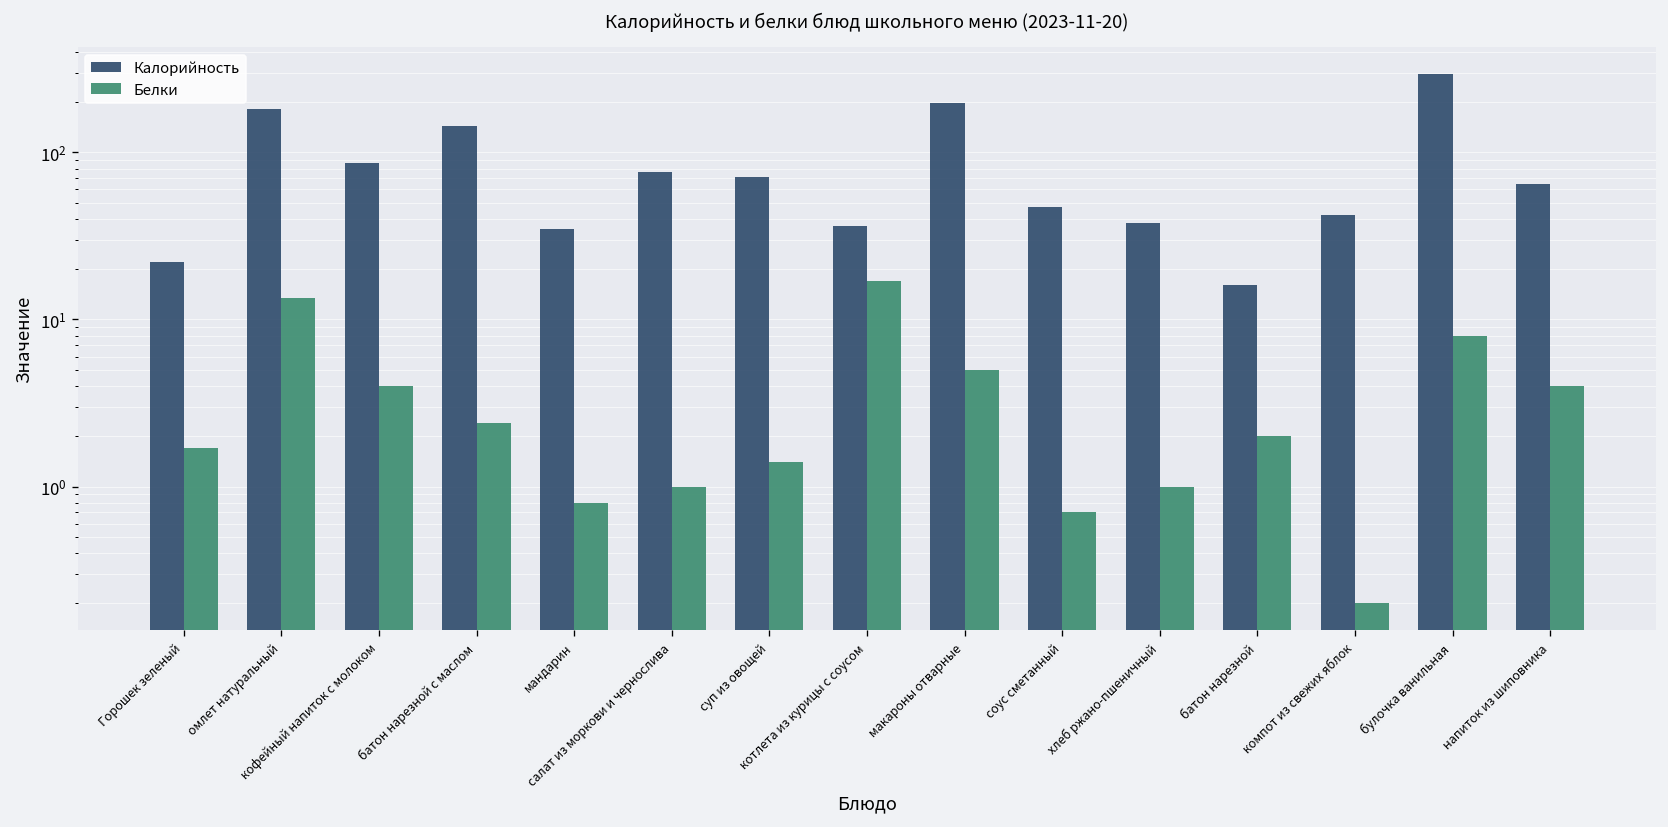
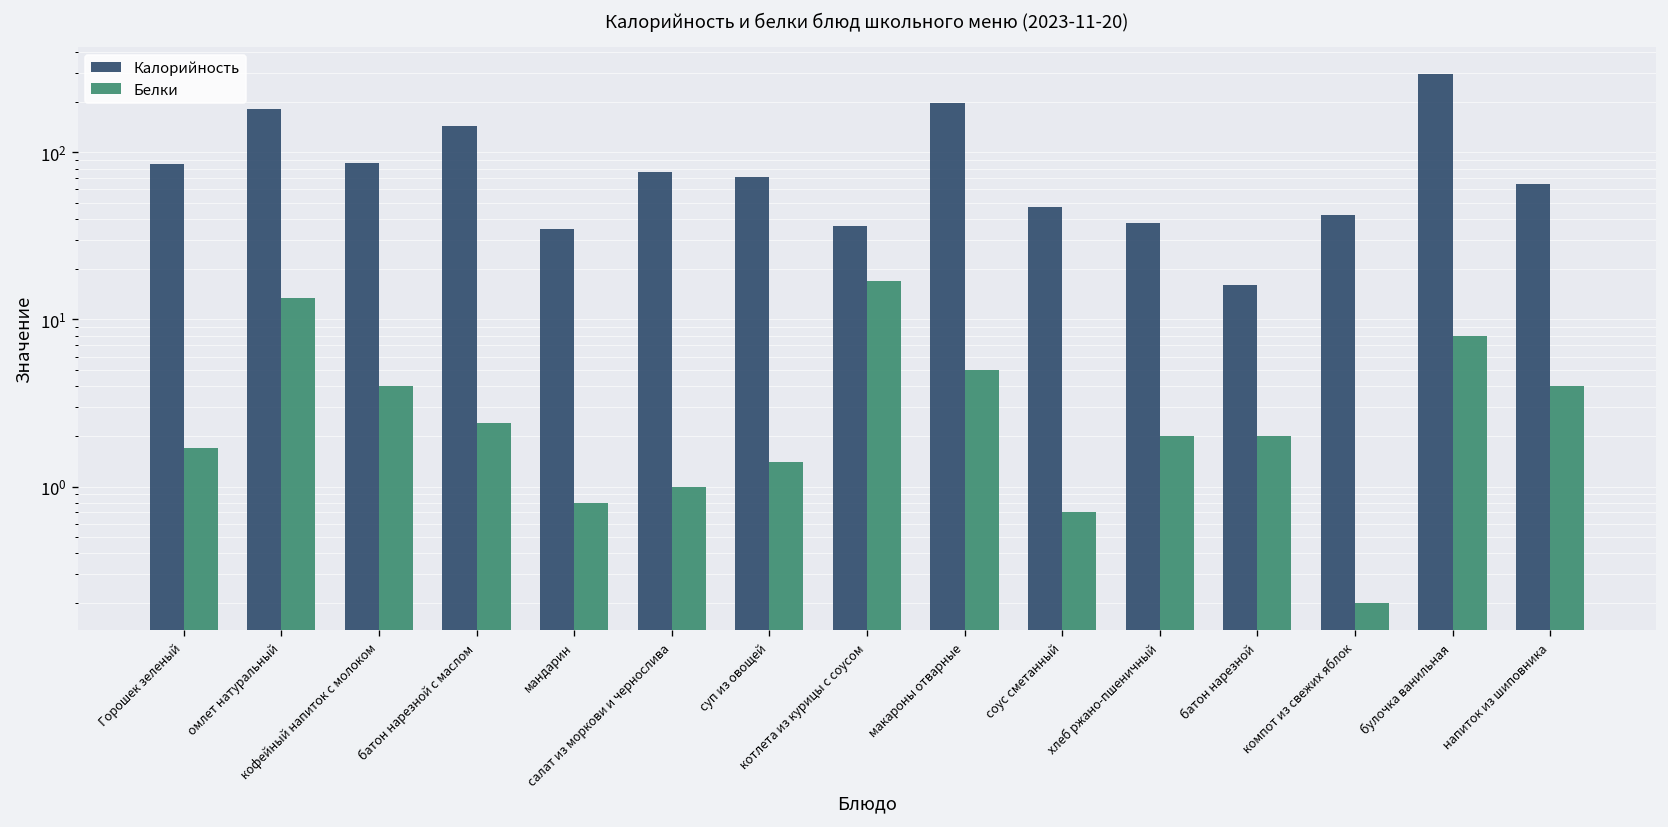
Калорийность, Горошек зеленый: 22 -> 90
Белки, хлеб ржано-пшеничный: 1 -> 2
